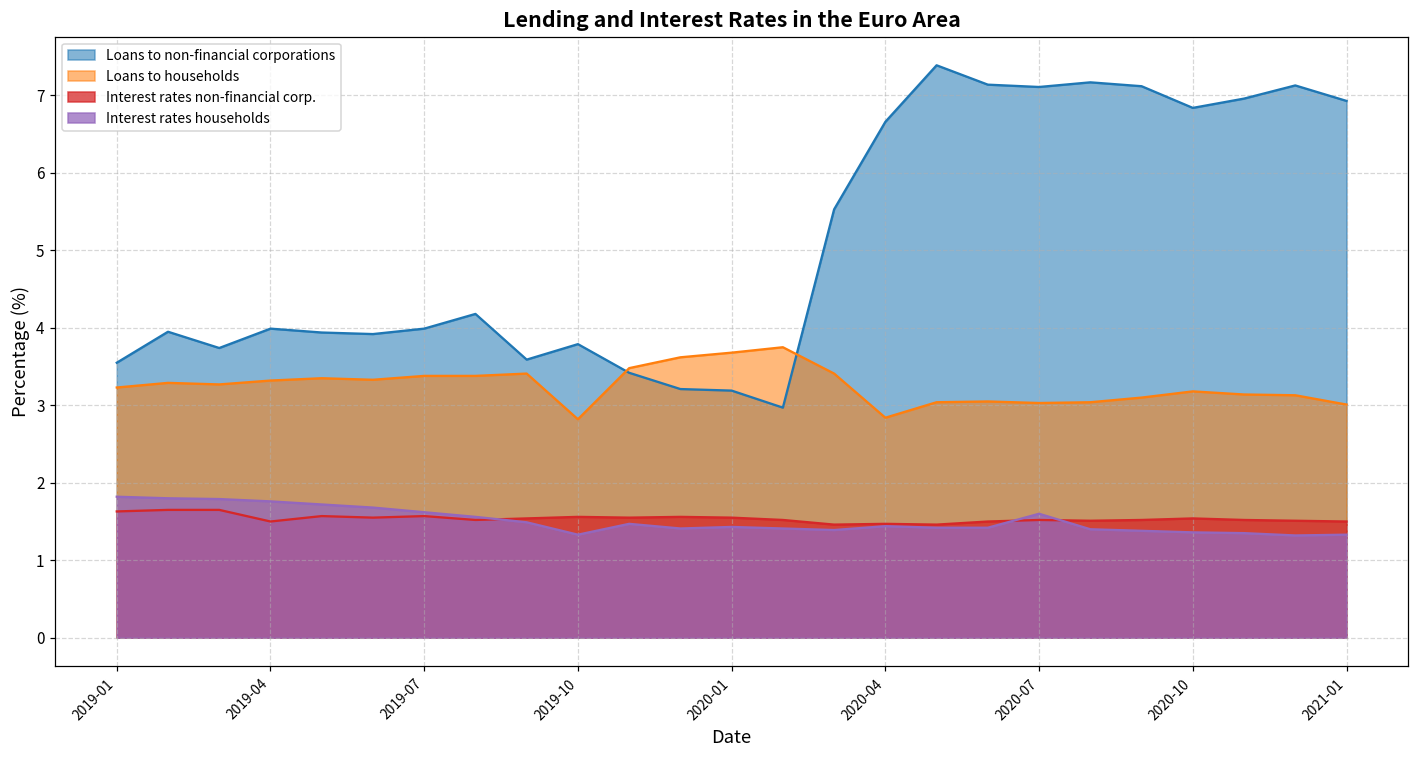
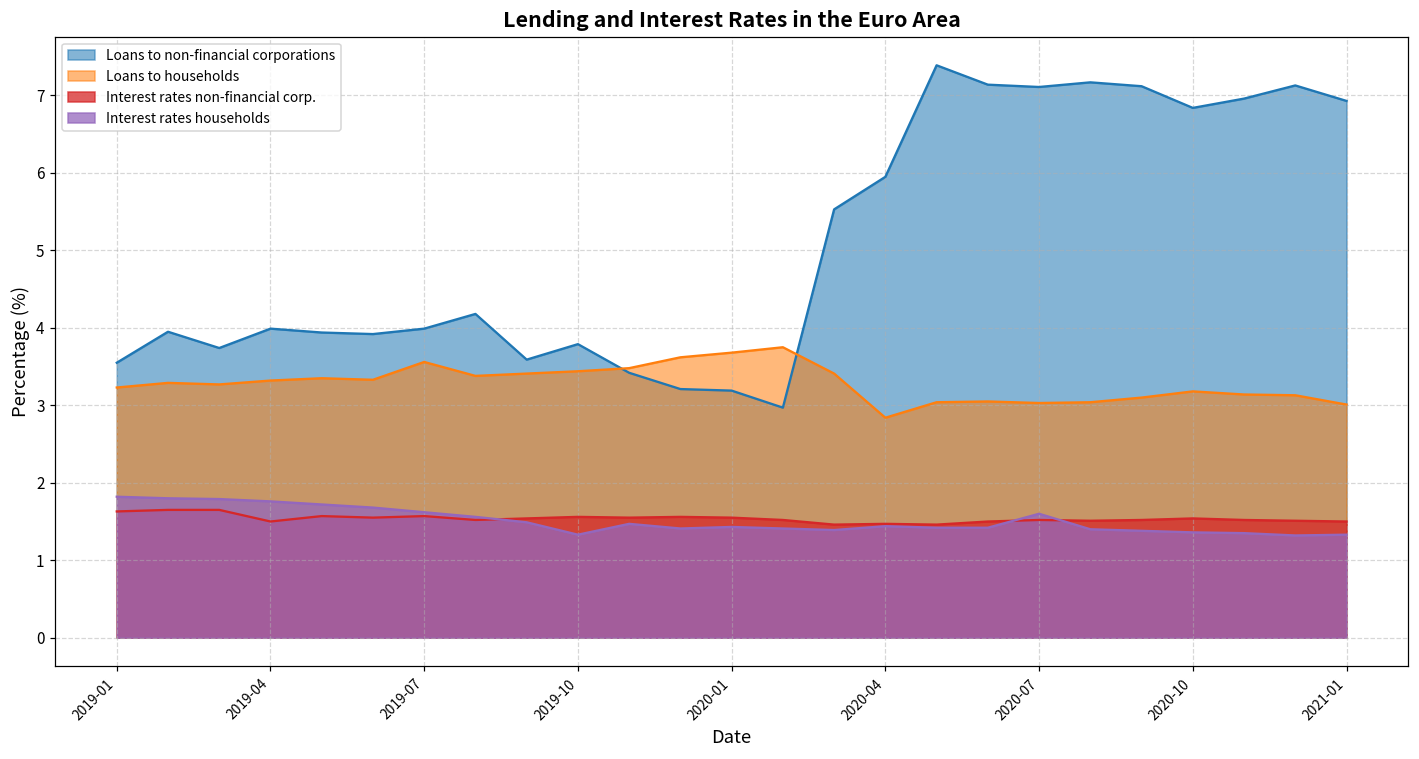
Loans to households, 2019-07: 3.4 -> 3.6
Loans to households, 2019-10: 2.8 -> 3.4
Loans to non-financial corporations, 2020-04: 6.7 -> 6.0
